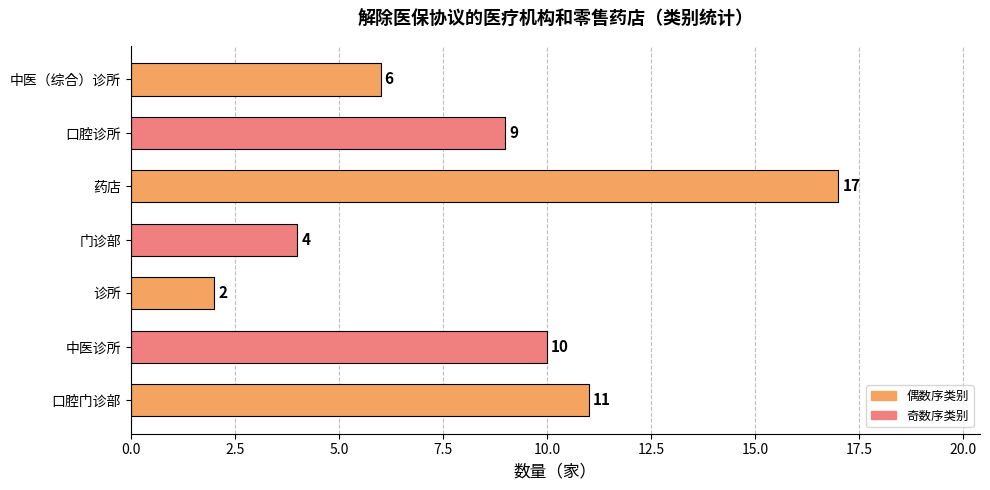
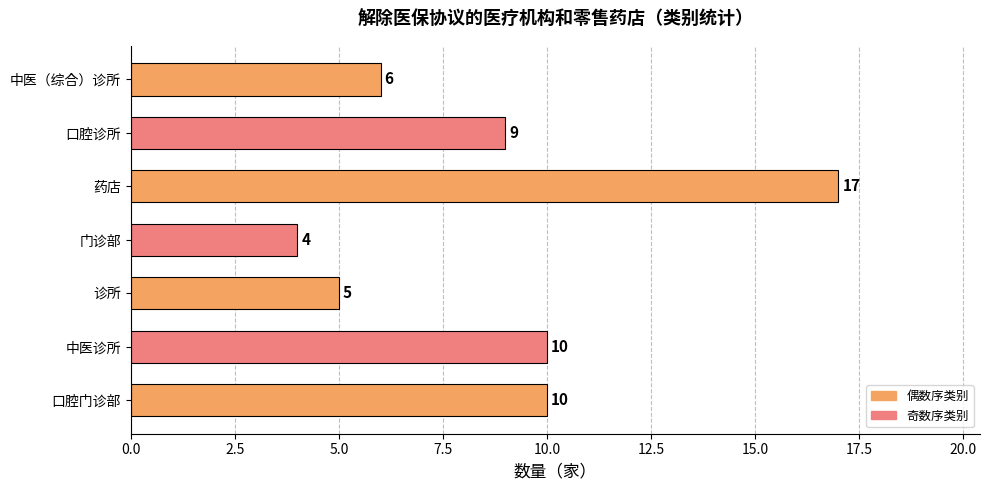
诊所: 2 -> 5
口腔门诊部: 11 -> 10
